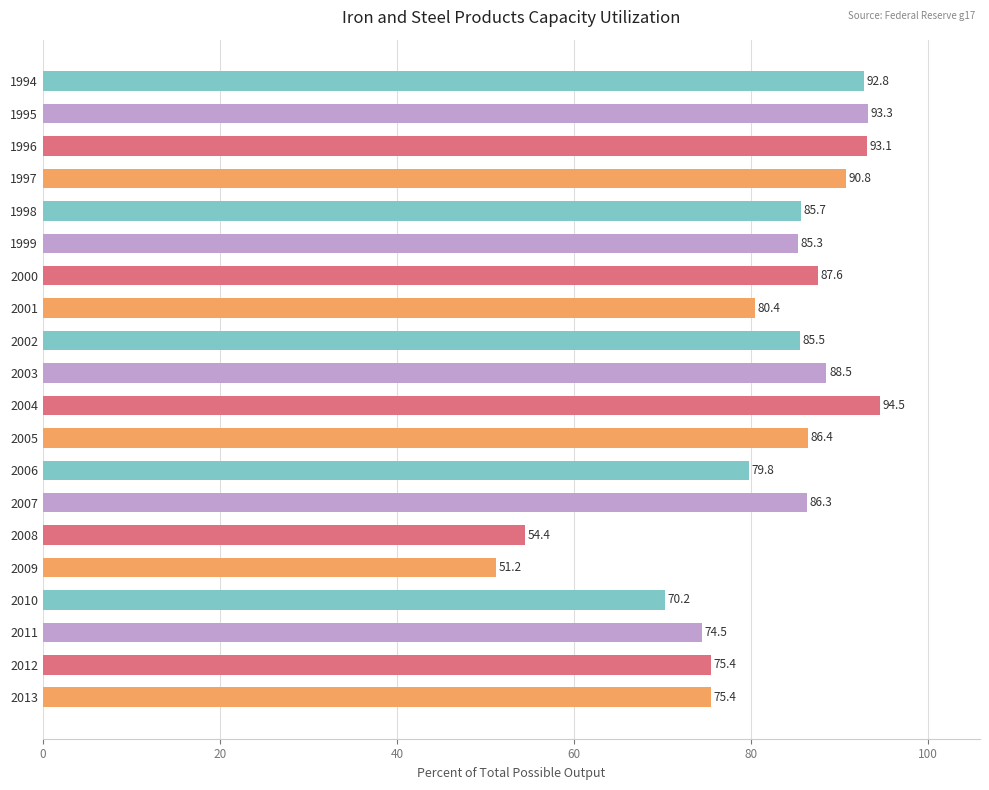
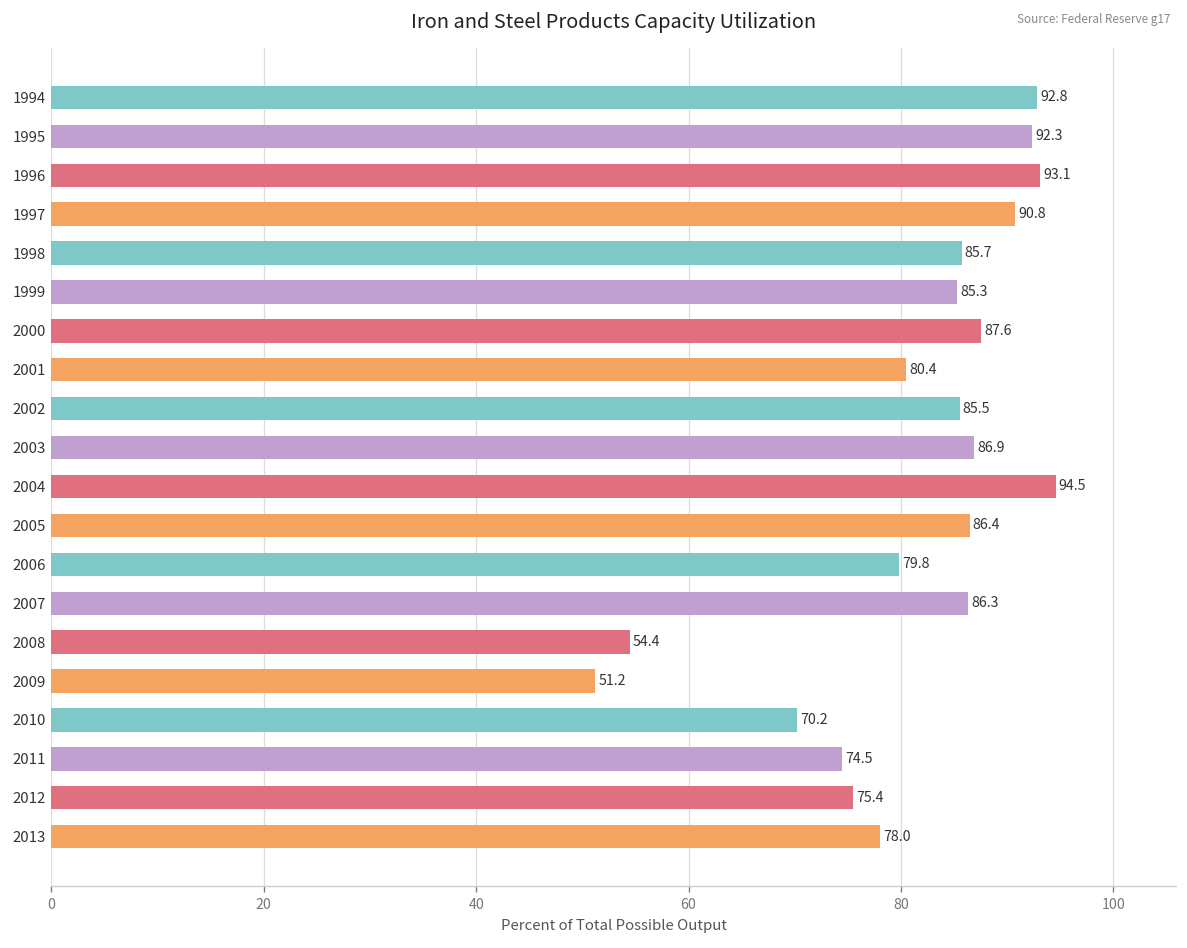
1995: 93.3 -> 92.3
2003: 88.5 -> 86.9
2013: 75.4 -> 78.0
